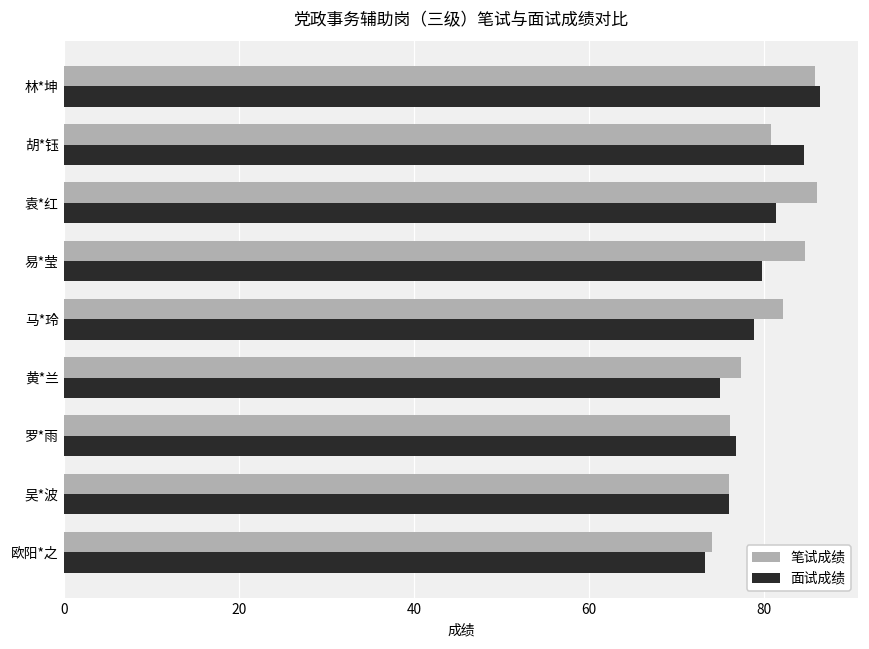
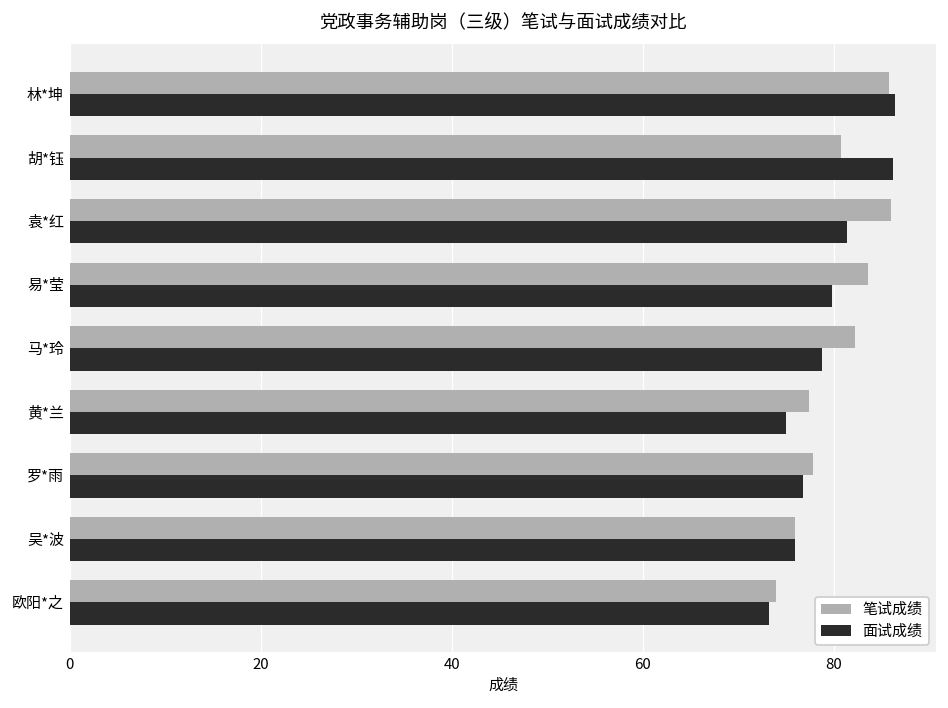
面试成绩, 胡*钰: 85 -> 86
笔试成绩, 易*莹: 85 -> 84
笔试成绩, 罗*雨: 76 -> 78
